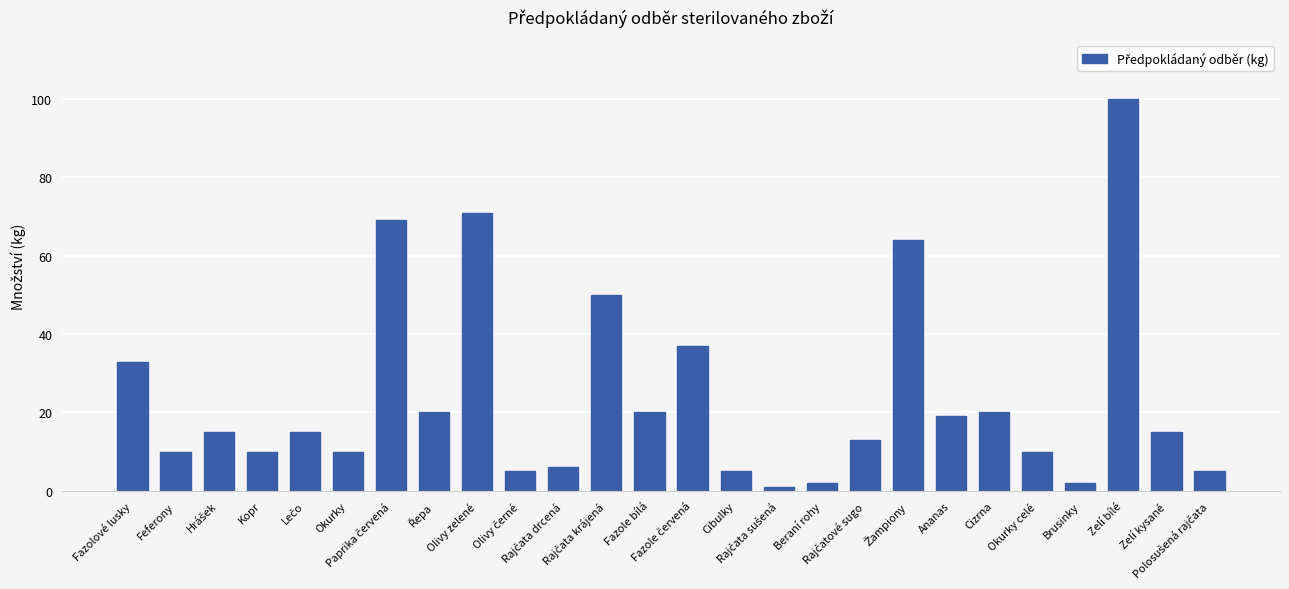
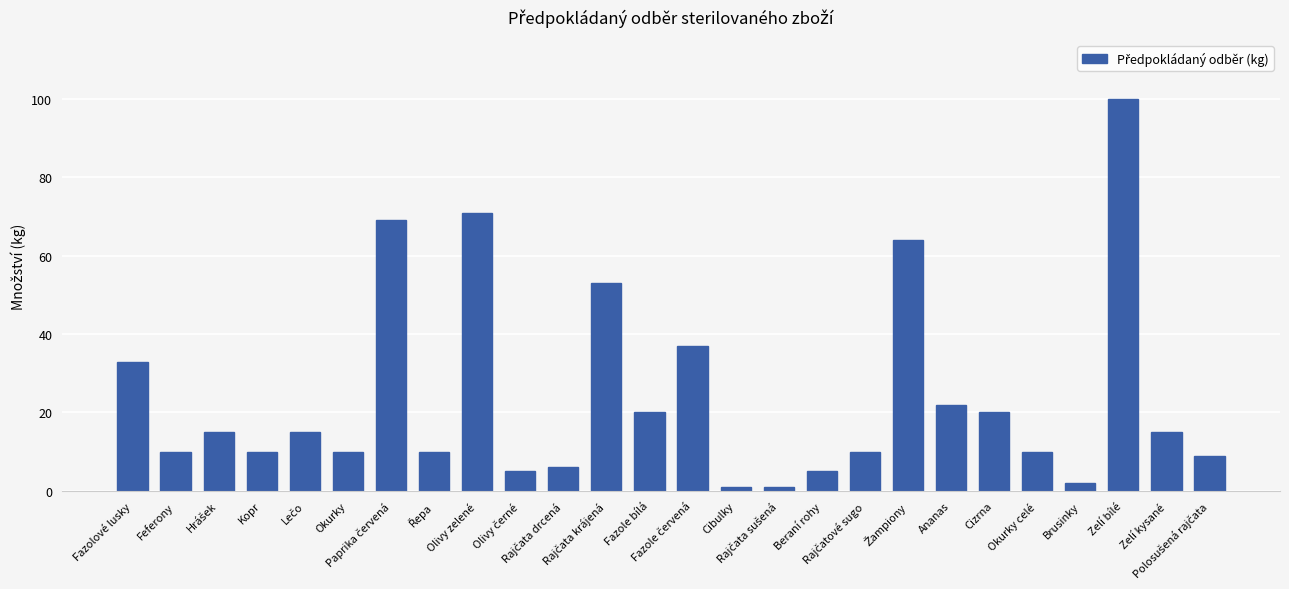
Řepa: 20 -> 10
Rajčata krájená: 50 -> 53
Cibulky: 5 -> 1
Beraní rohy: 2 -> 5
Rajčatové sugo: 13 -> 10
Ananas: 19 -> 22
Polosušená rajčata: 5 -> 9
